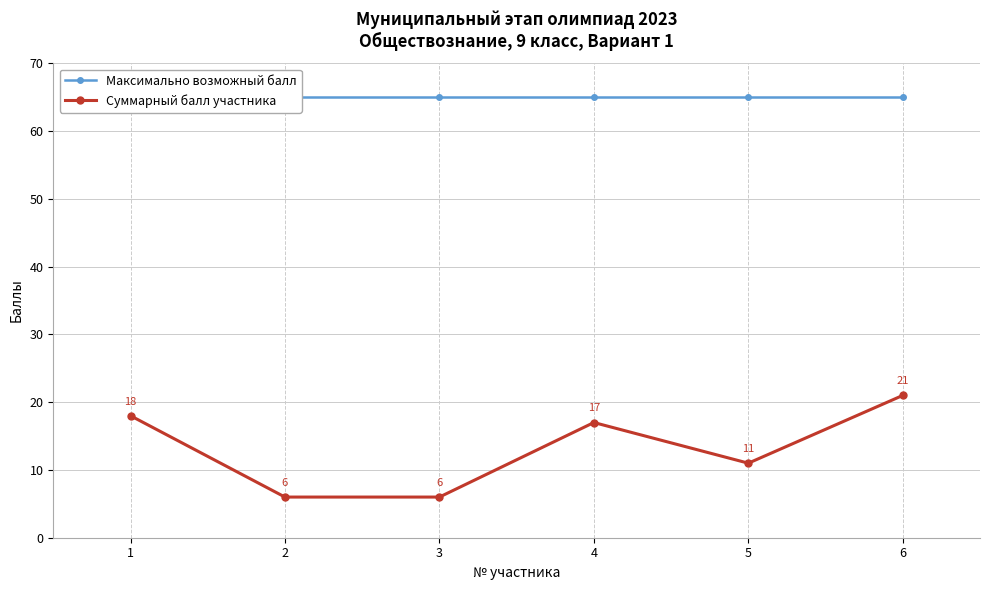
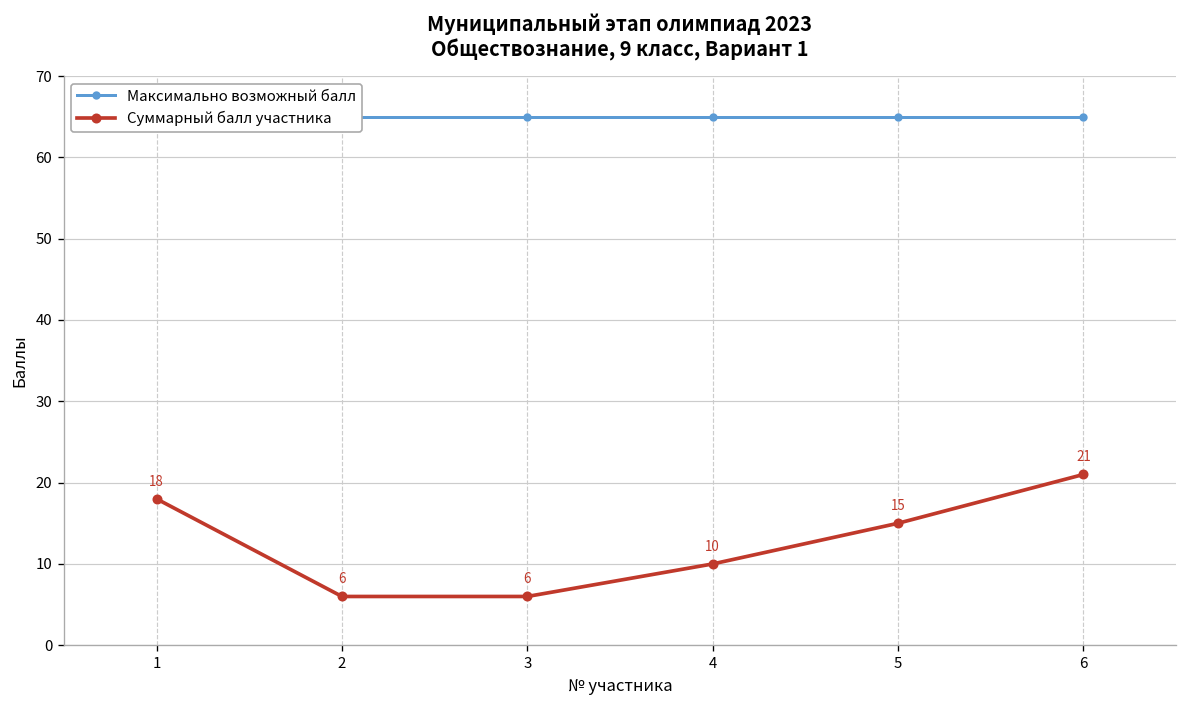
Суммарный балл участника, 4: 17 -> 10
Суммарный балл участника, 5: 11 -> 15
